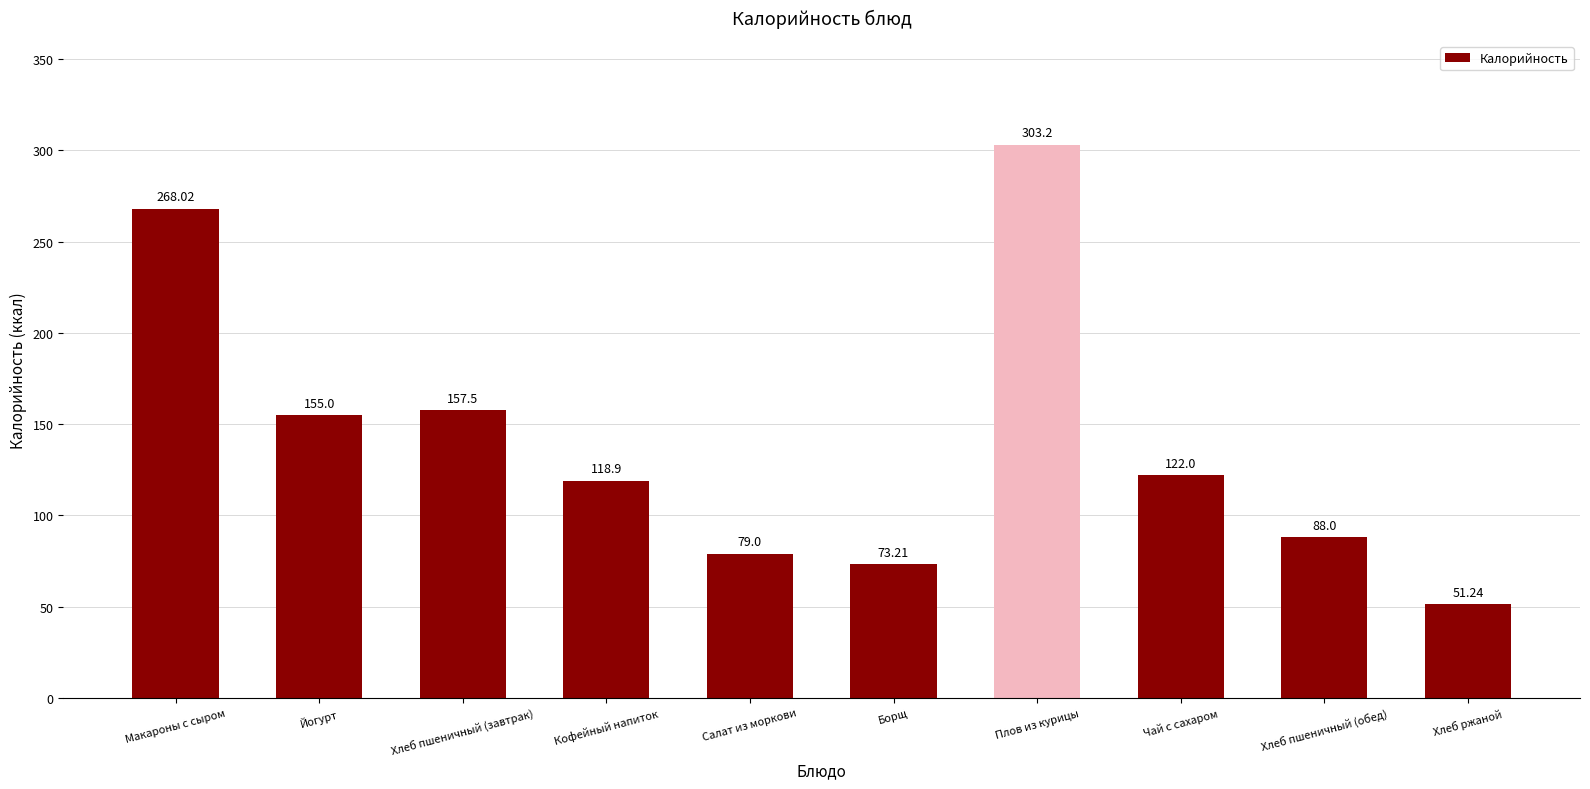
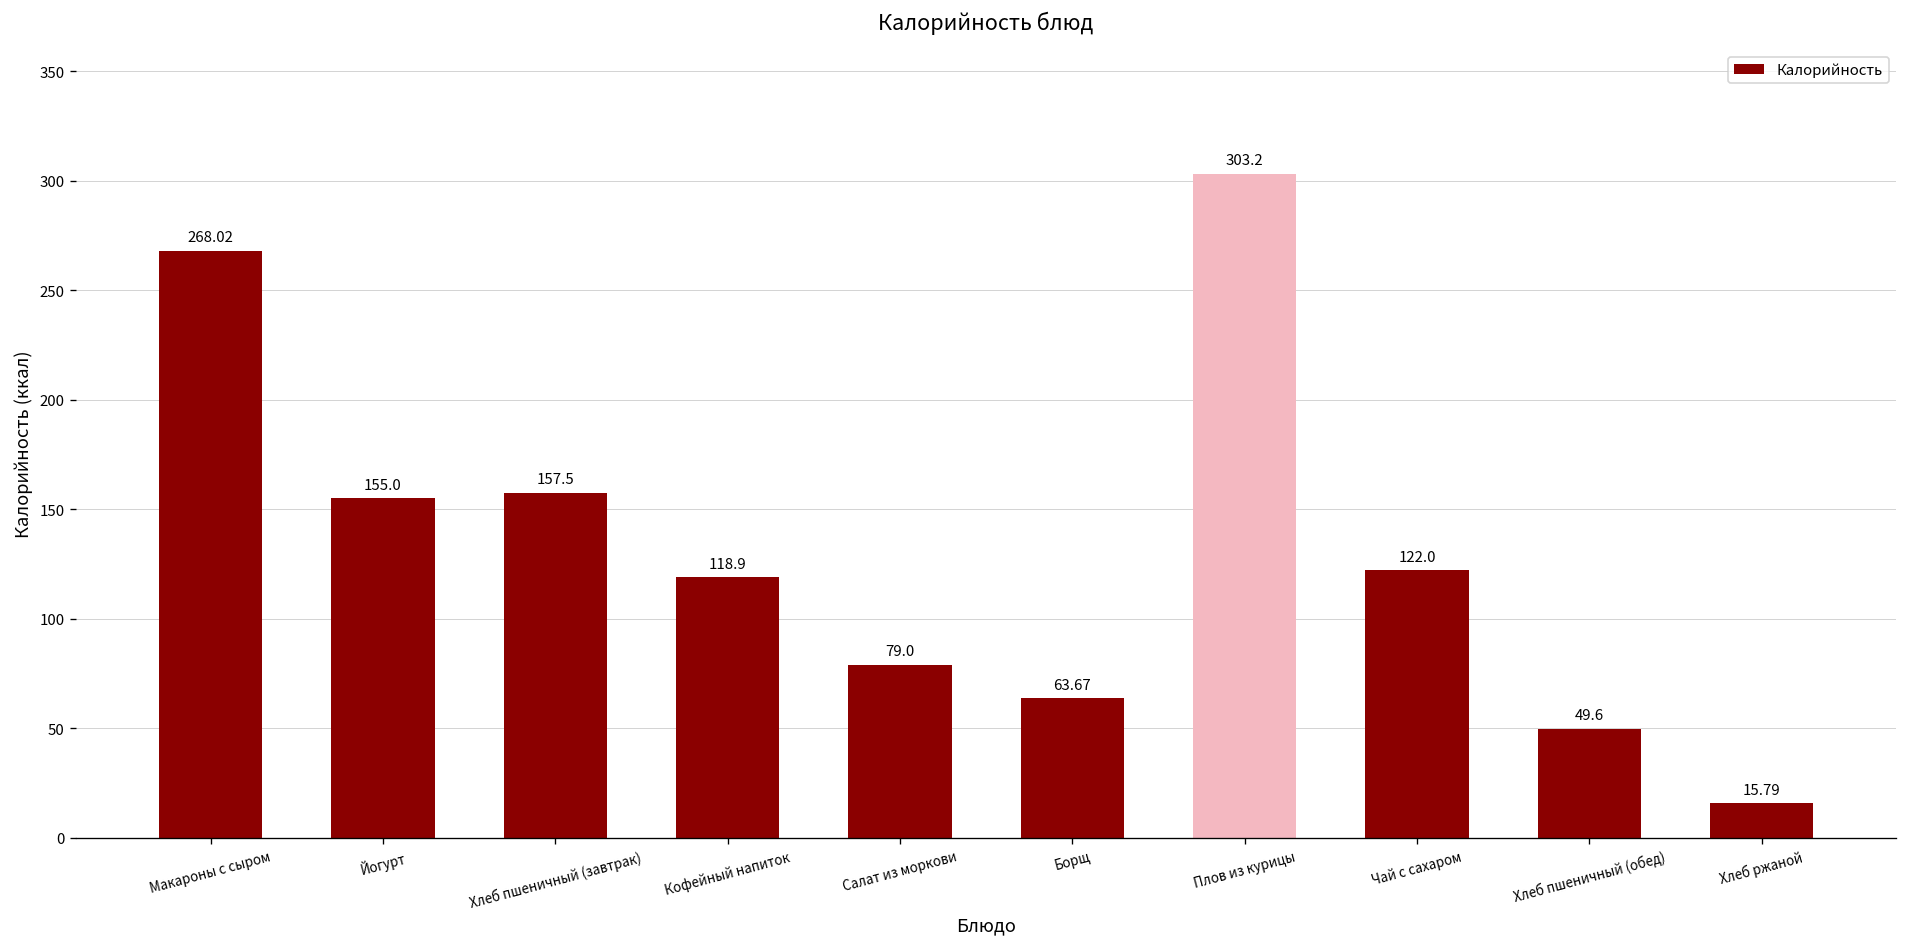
Борщ: 73.21 -> 63.67
Хлеб пшеничный (обед): 88.0 -> 49.6
Хлеб ржаной: 51.24 -> 15.79
